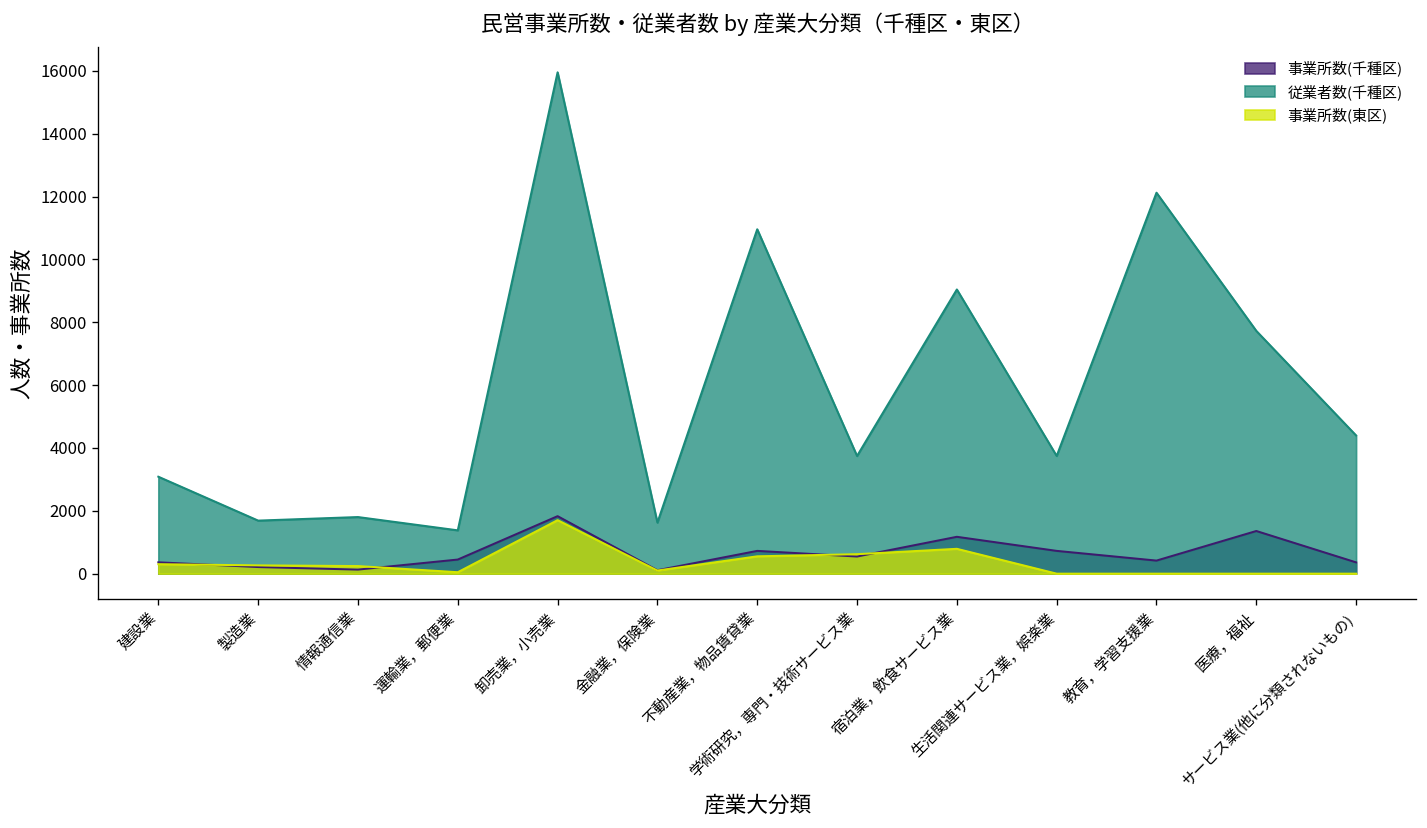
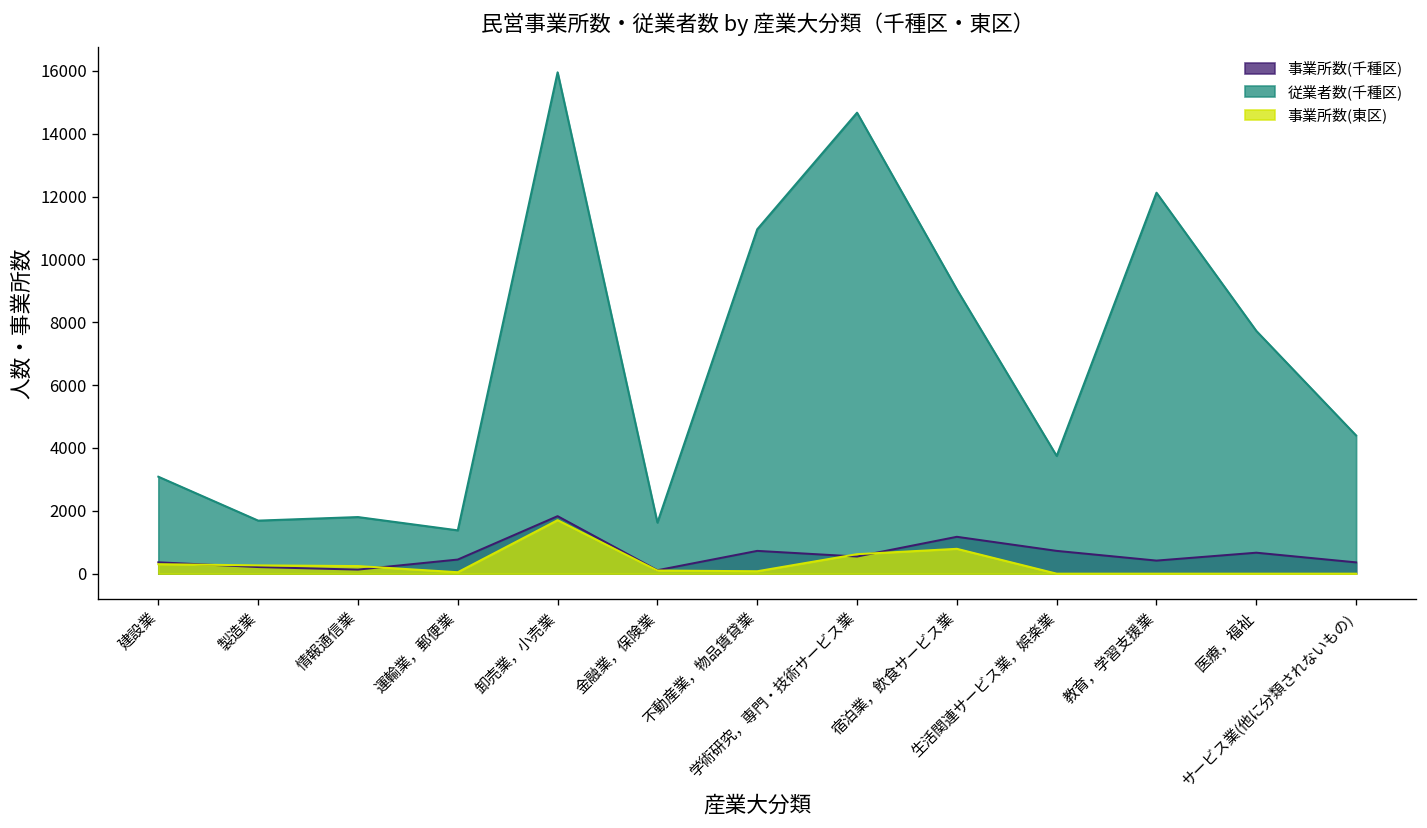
事業所数(東区), 不動産業，物品賃貸業: 600 -> 100
従業者数(千種区), 学術研究，専門・技術サービス業: 3700 -> 14700
事業所数(千種区), 医療，福祉: 1400 -> 700
